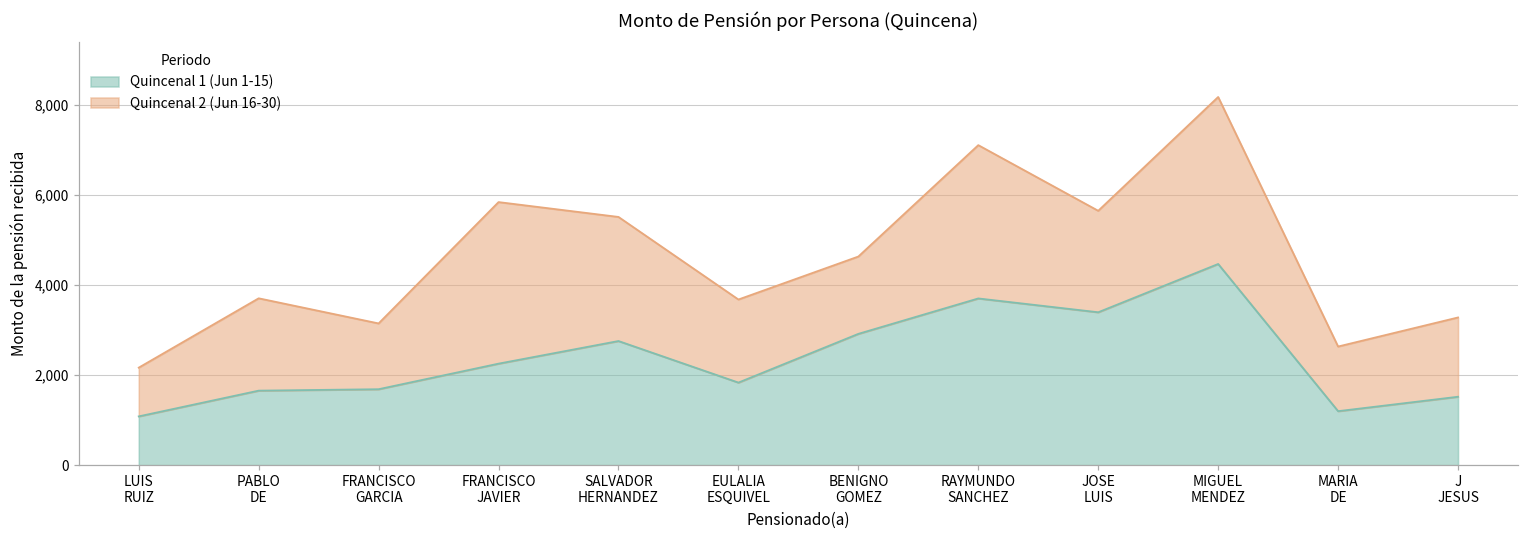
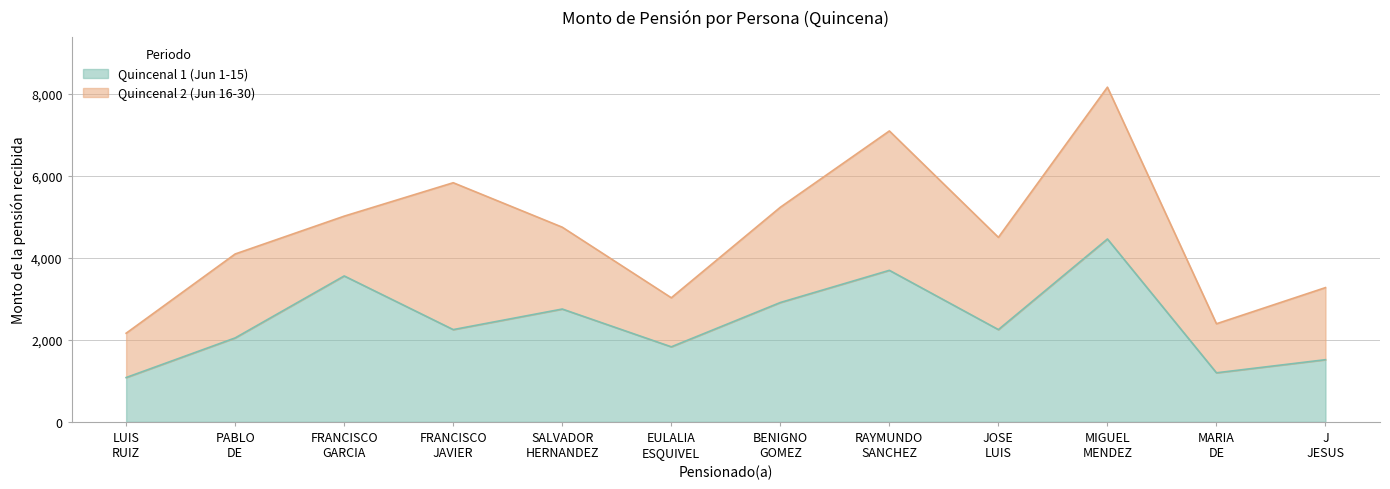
Quincenal 1 (Jun 1-15), PABLO DE: 1,700 -> 2,000
Quincenal 1 (Jun 1-15), FRANCISCO GARCIA: 1,700 -> 3,600
Quincenal 2 (Jun 16-30), SALVADOR HERNANDEZ: 2,800 -> 2,000
Quincenal 2 (Jun 16-30), EULALIA ESQUIVEL: 1,800 -> 1,200
Quincenal 2 (Jun 16-30), BENIGNO GOMEZ: 1,700 -> 2,300
Quincenal 1 (Jun 1-15), JOSE LUIS: 3,400 -> 2,300
Quincenal 2 (Jun 16-30), MARIA DE: 1,400 -> 1,200
